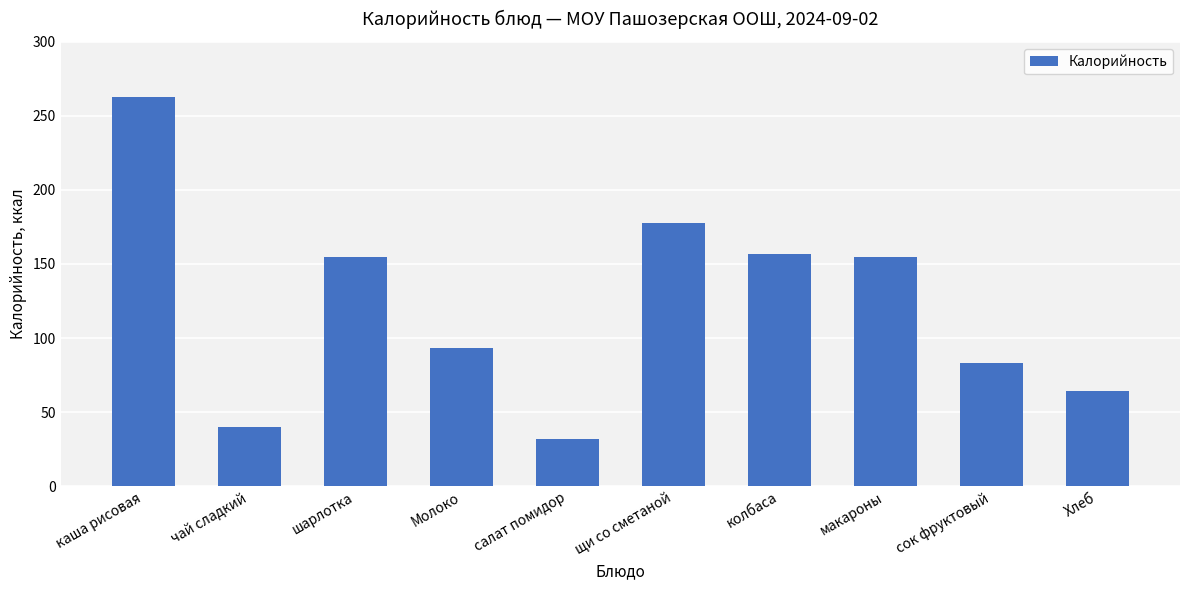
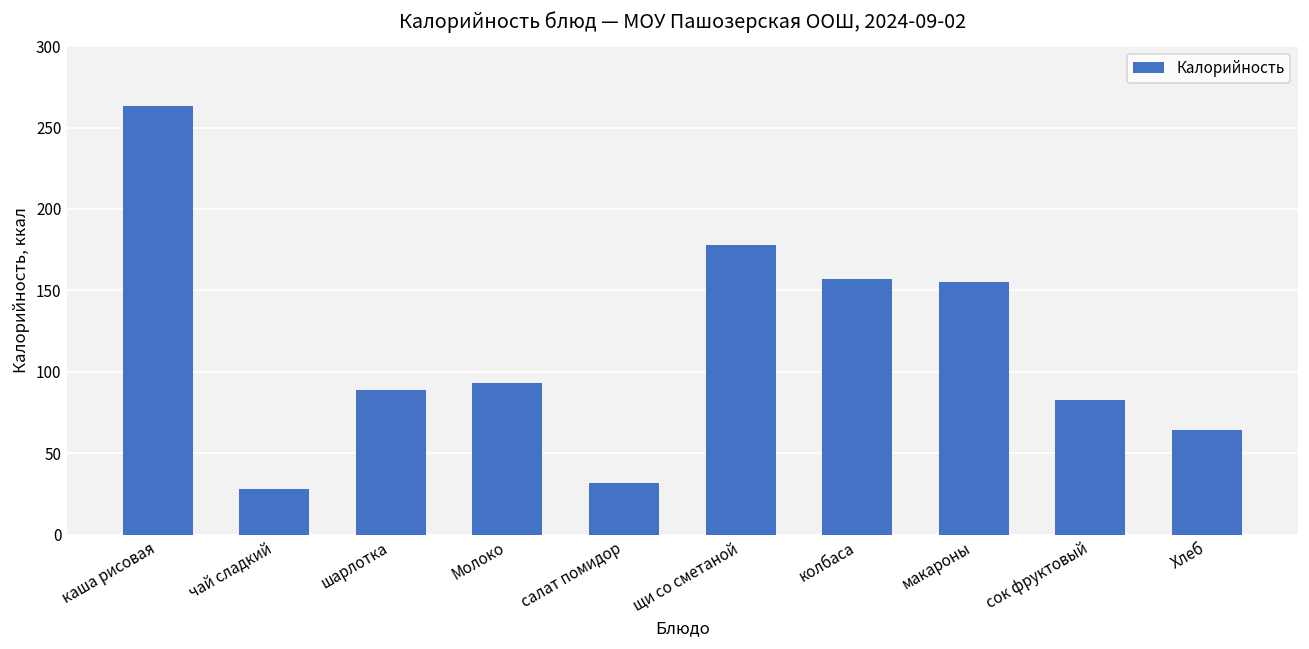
чай сладкий: 40 -> 28
шарлотка: 155 -> 89
